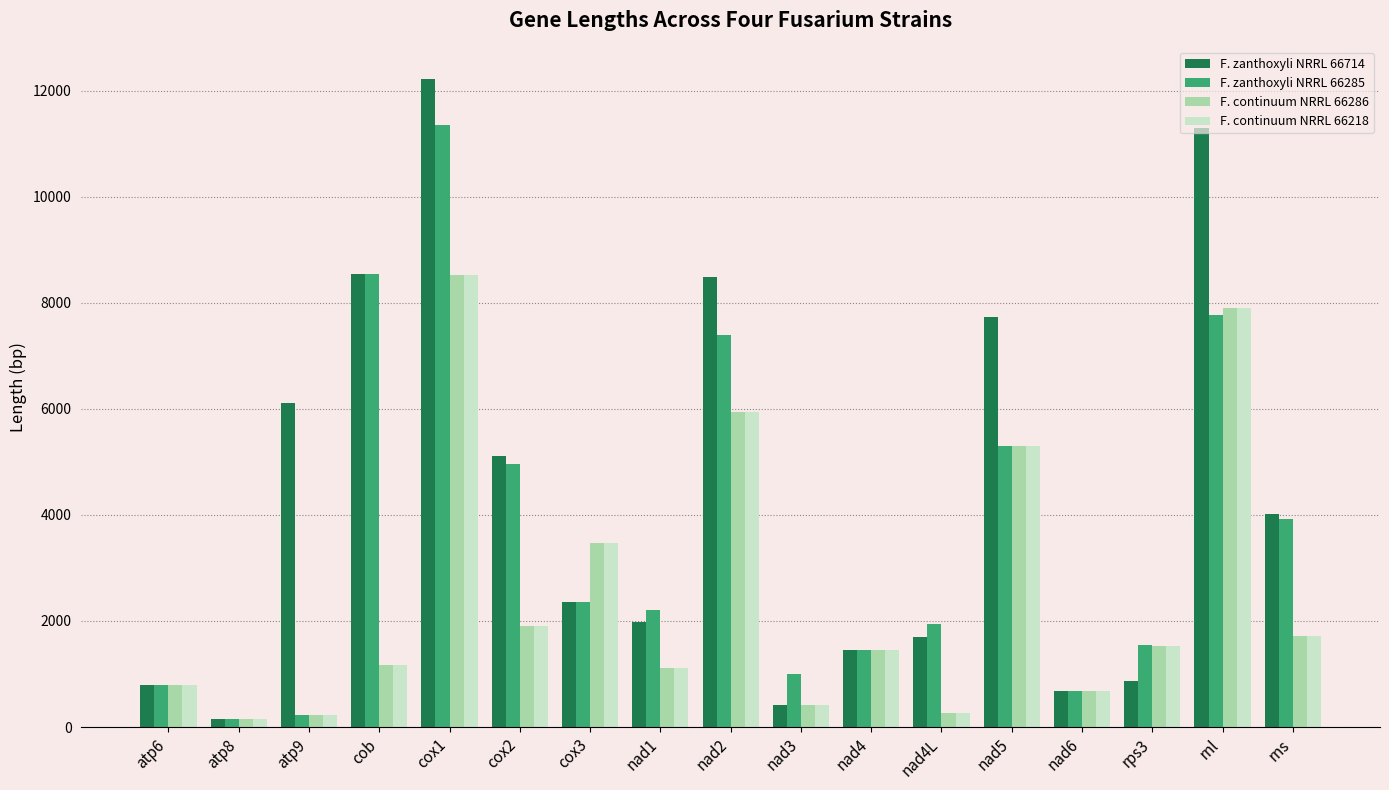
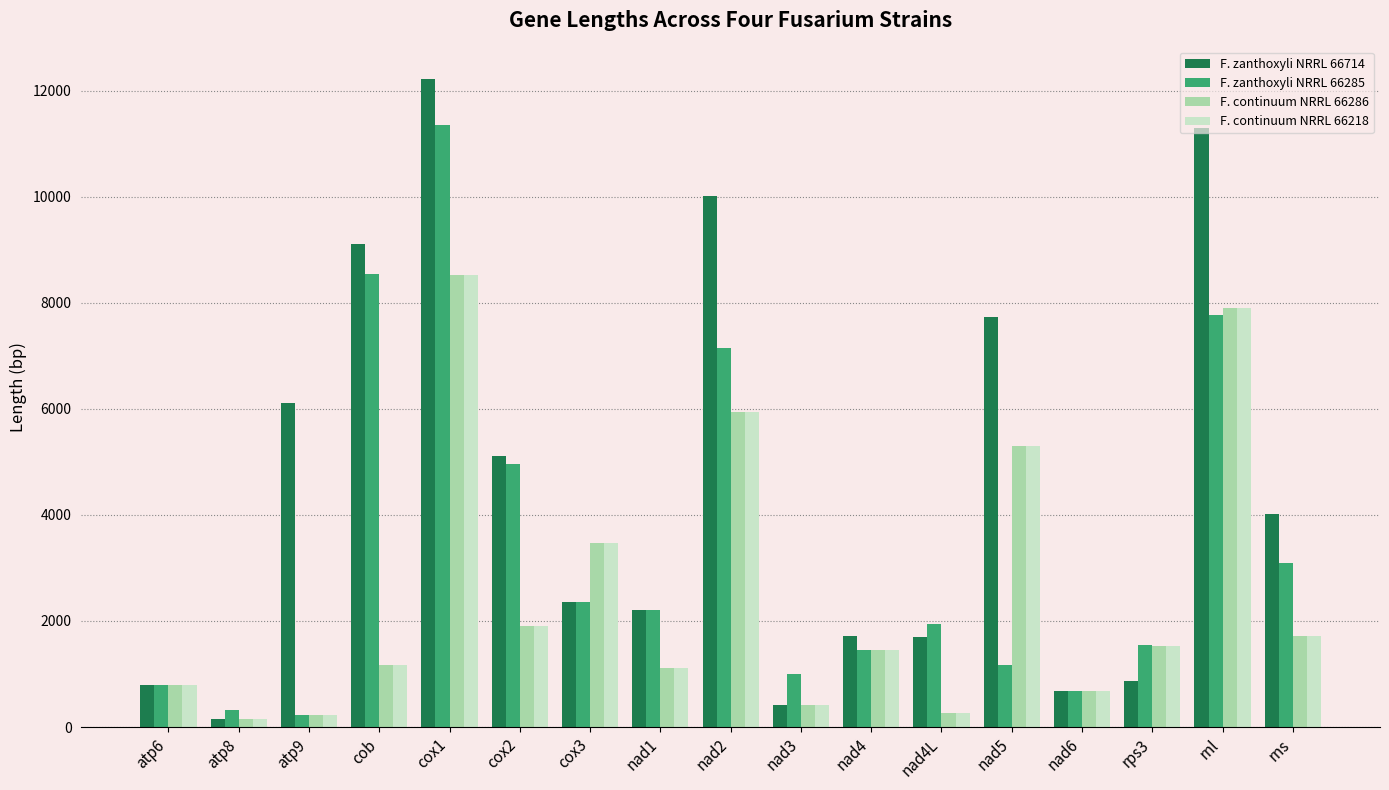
F. zanthoxyli NRRL 66285, atp8: 100 -> 300
F. zanthoxyli NRRL 66714, cob: 8500 -> 9100
F. zanthoxyli NRRL 66714, nad1: 2000 -> 2200
F. zanthoxyli NRRL 66714, nad2: 8500 -> 10000
F. zanthoxyli NRRL 66285, nad2: 7400 -> 7100
F. zanthoxyli NRRL 66714, nad4: 1500 -> 1700
F. zanthoxyli NRRL 66285, nad5: 5300 -> 1200
F. zanthoxyli NRRL 66285, rns: 3900 -> 3100
